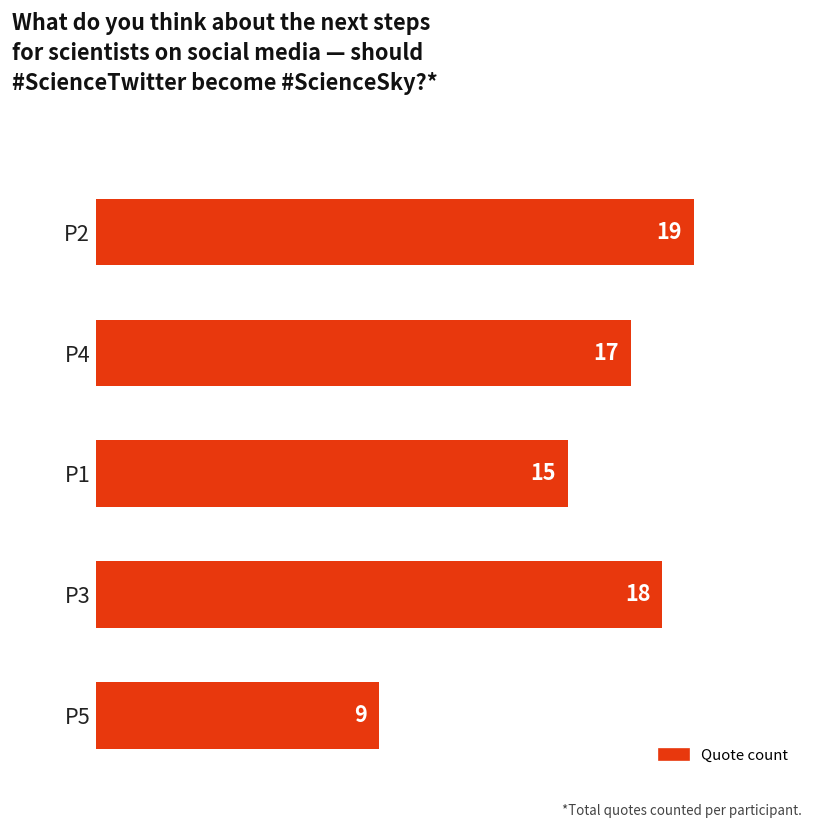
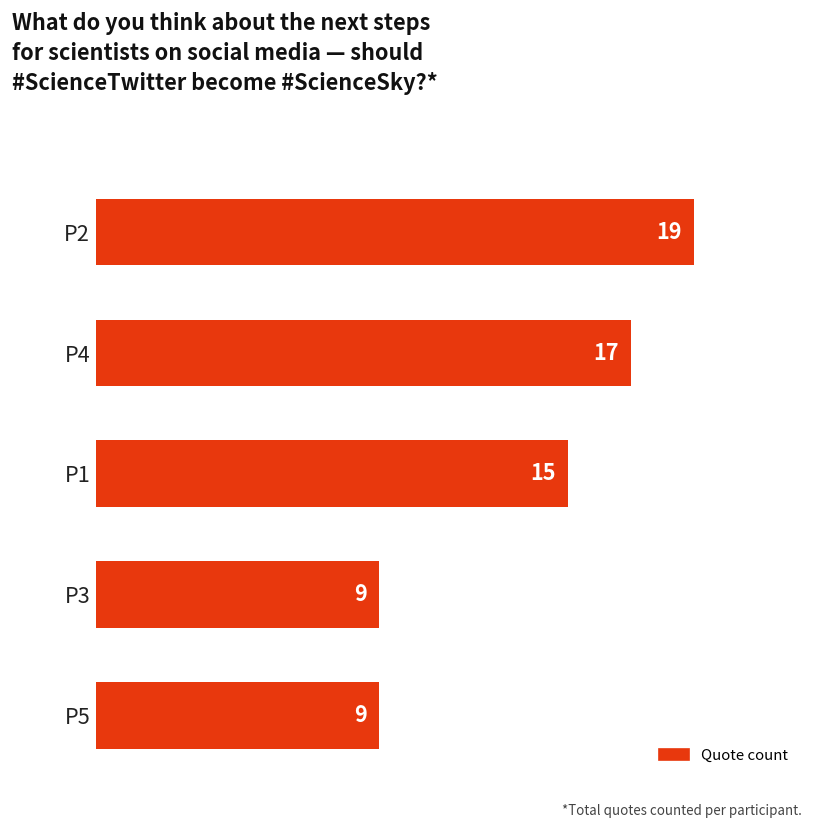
P3: 18 -> 9
